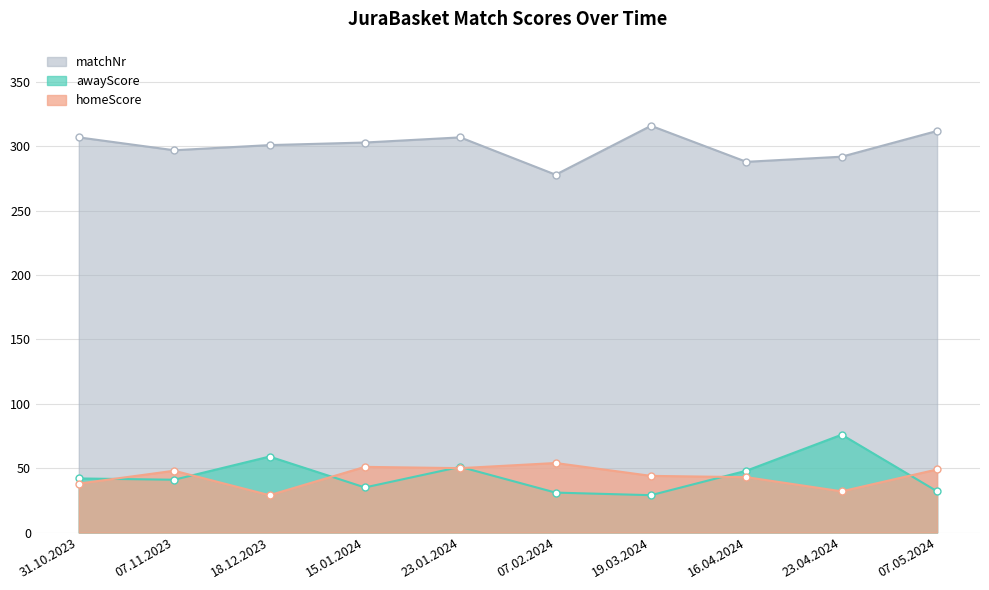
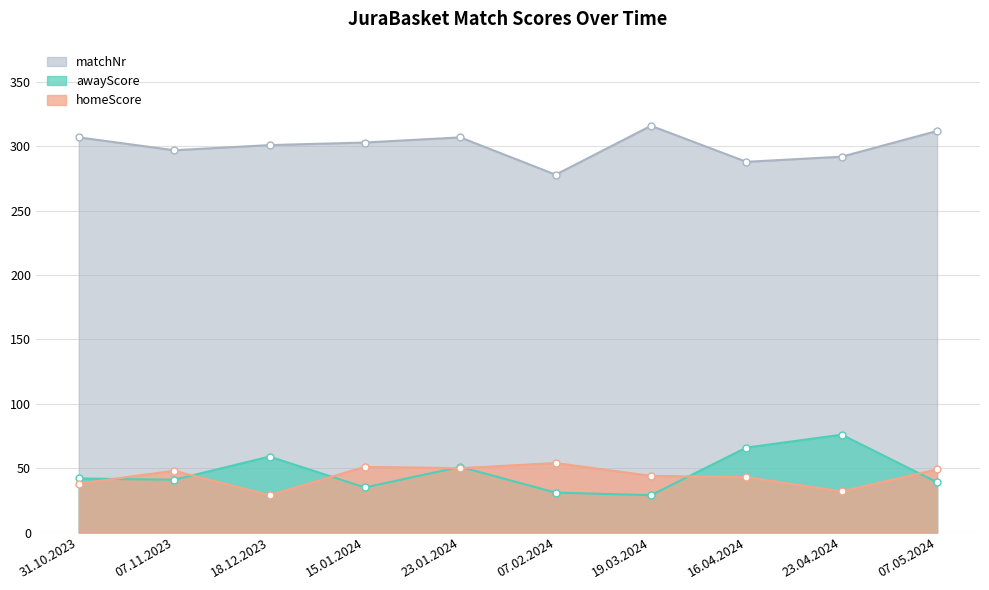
awayScore, 16.04.2024: 48 -> 66
awayScore, 07.05.2024: 32 -> 39
